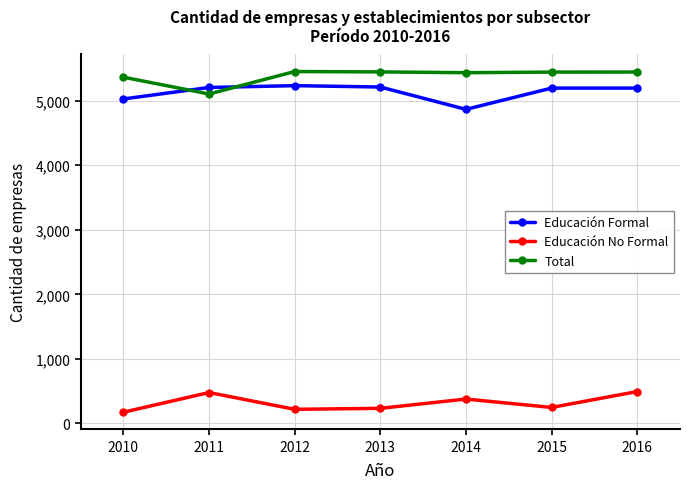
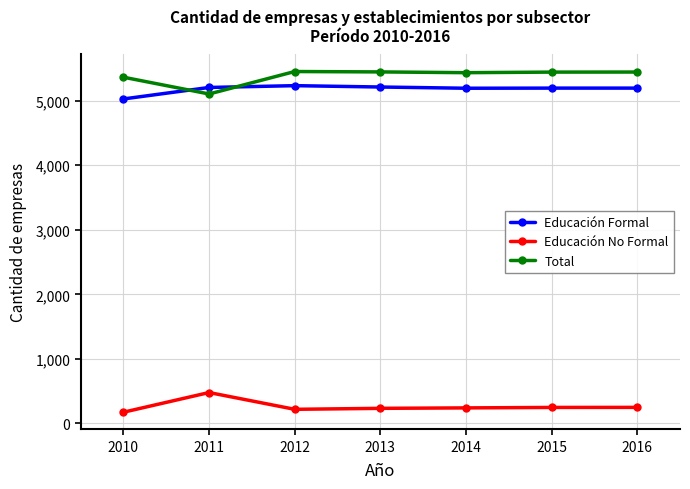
Educación Formal, 2014: 4,900 -> 5,200
Educación No Formal, 2014: 400 -> 200
Educación No Formal, 2016: 500 -> 200
